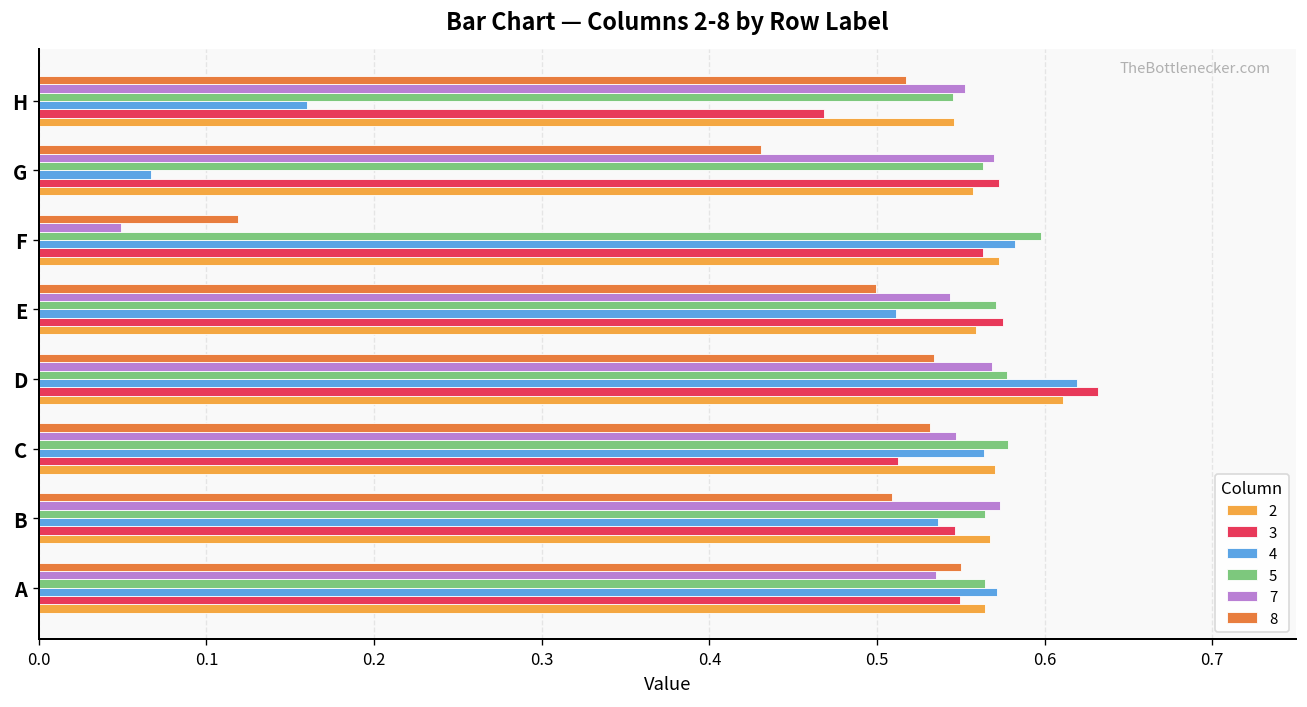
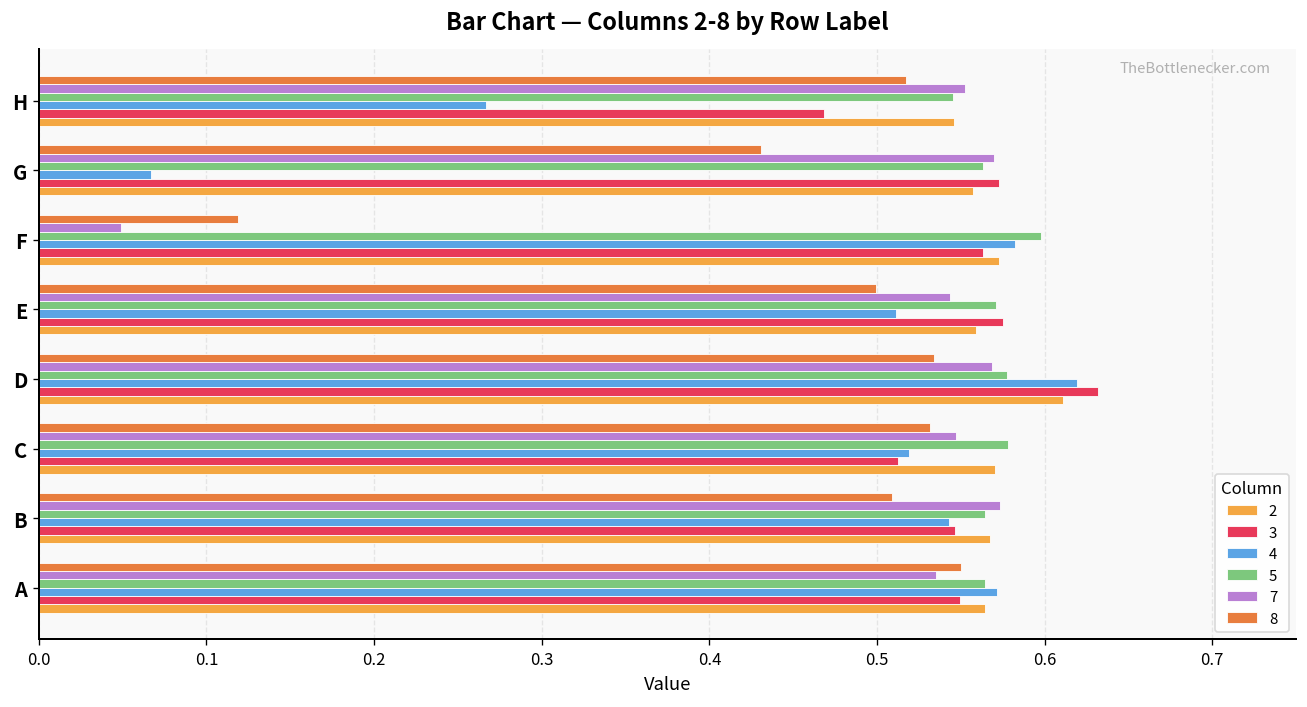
4, H: 0.160 -> 0.267
4, C: 0.564 -> 0.519
4, B: 0.536 -> 0.543
